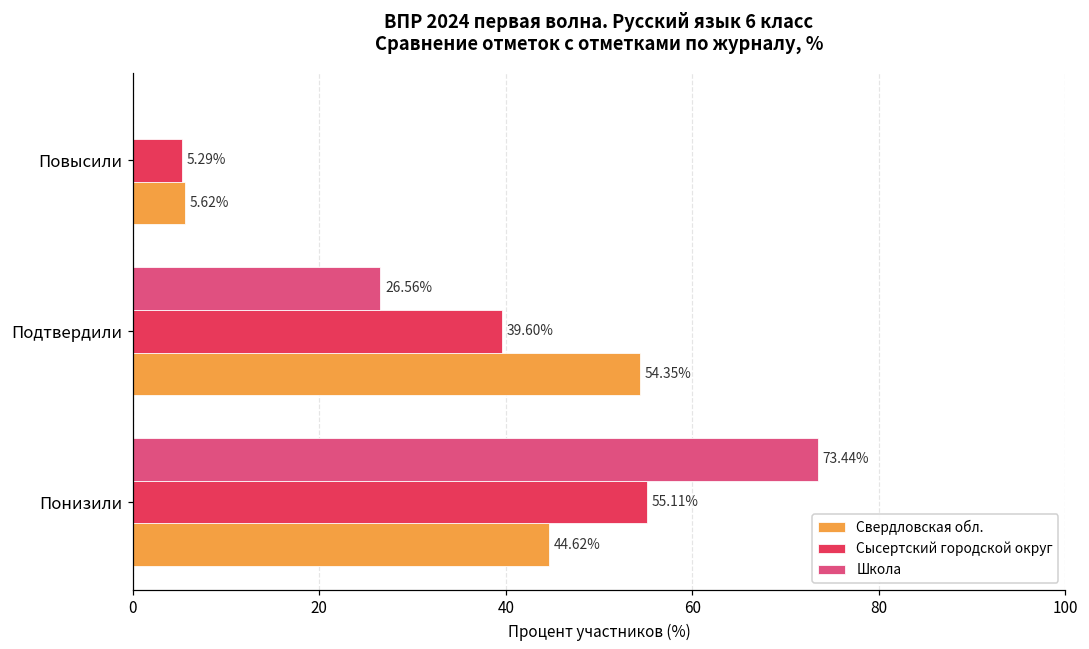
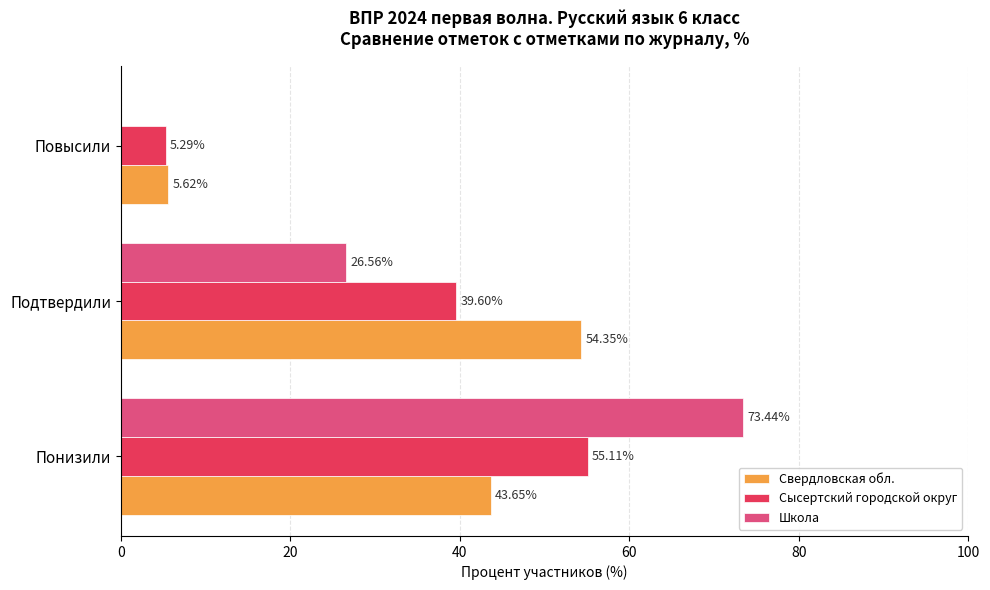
Свердловская обл., Понизили: 44.62% -> 43.65%
